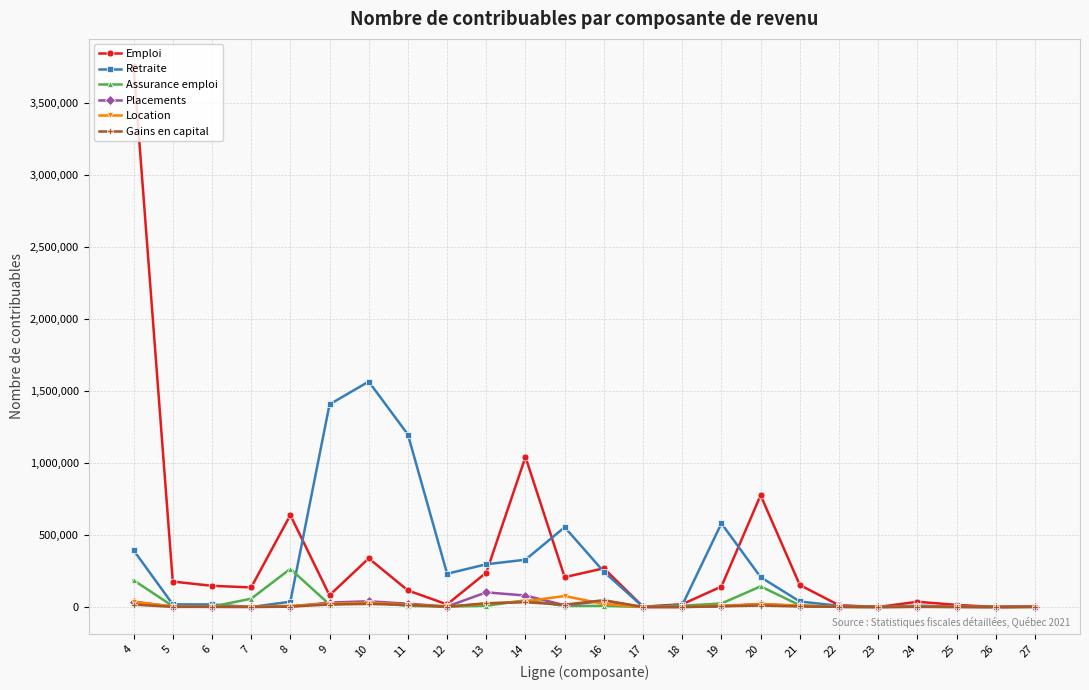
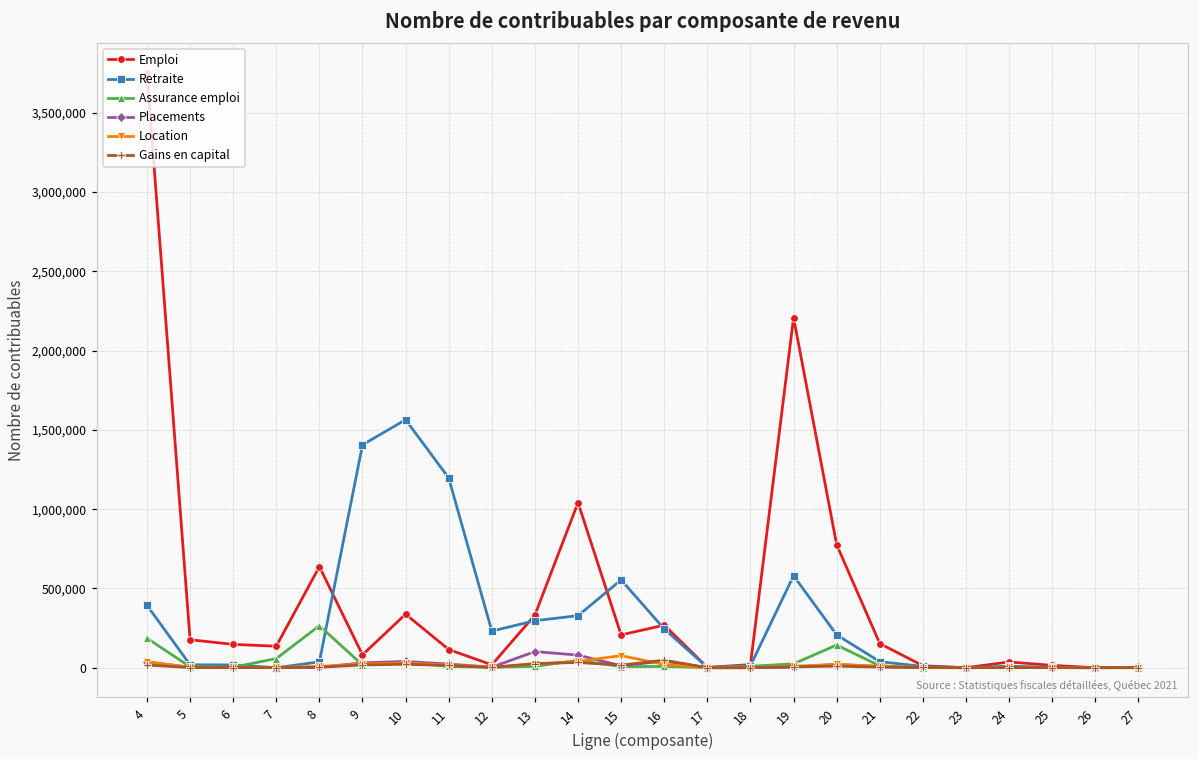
Emploi, 13: 240,000 -> 330,000
Emploi, 19: 140,000 -> 2,210,000
